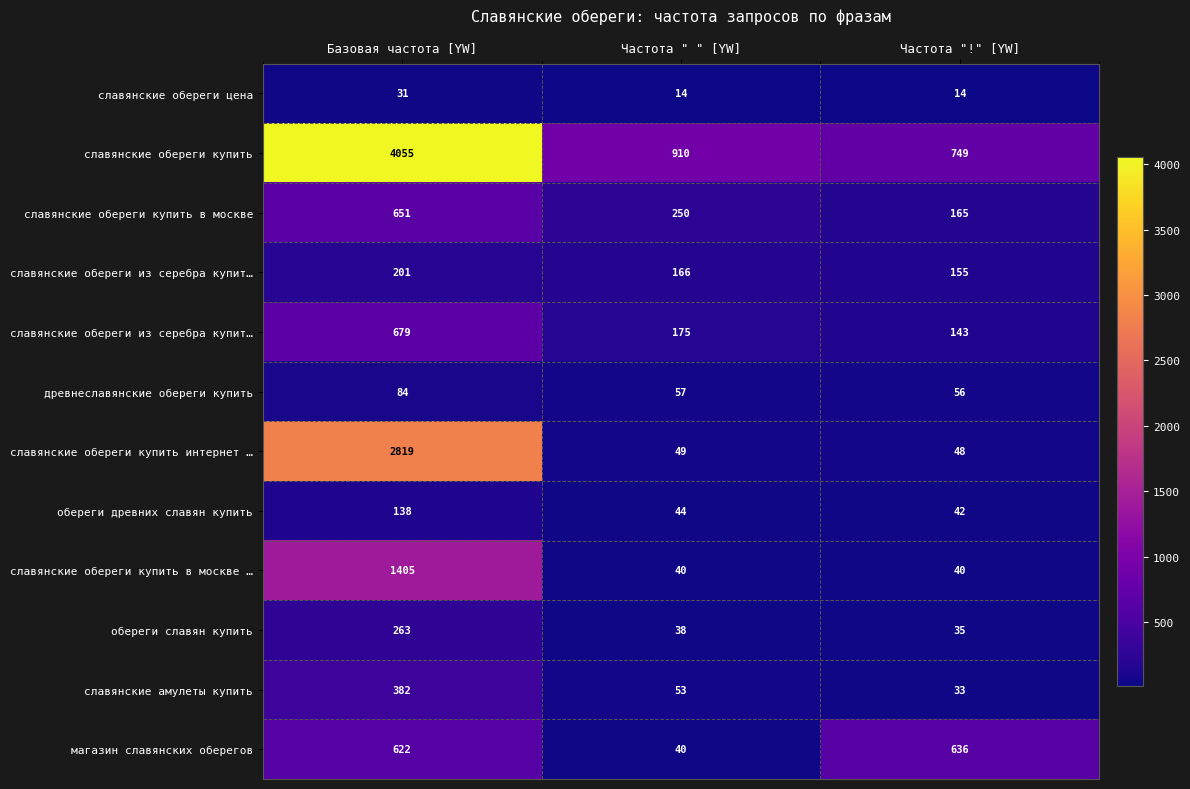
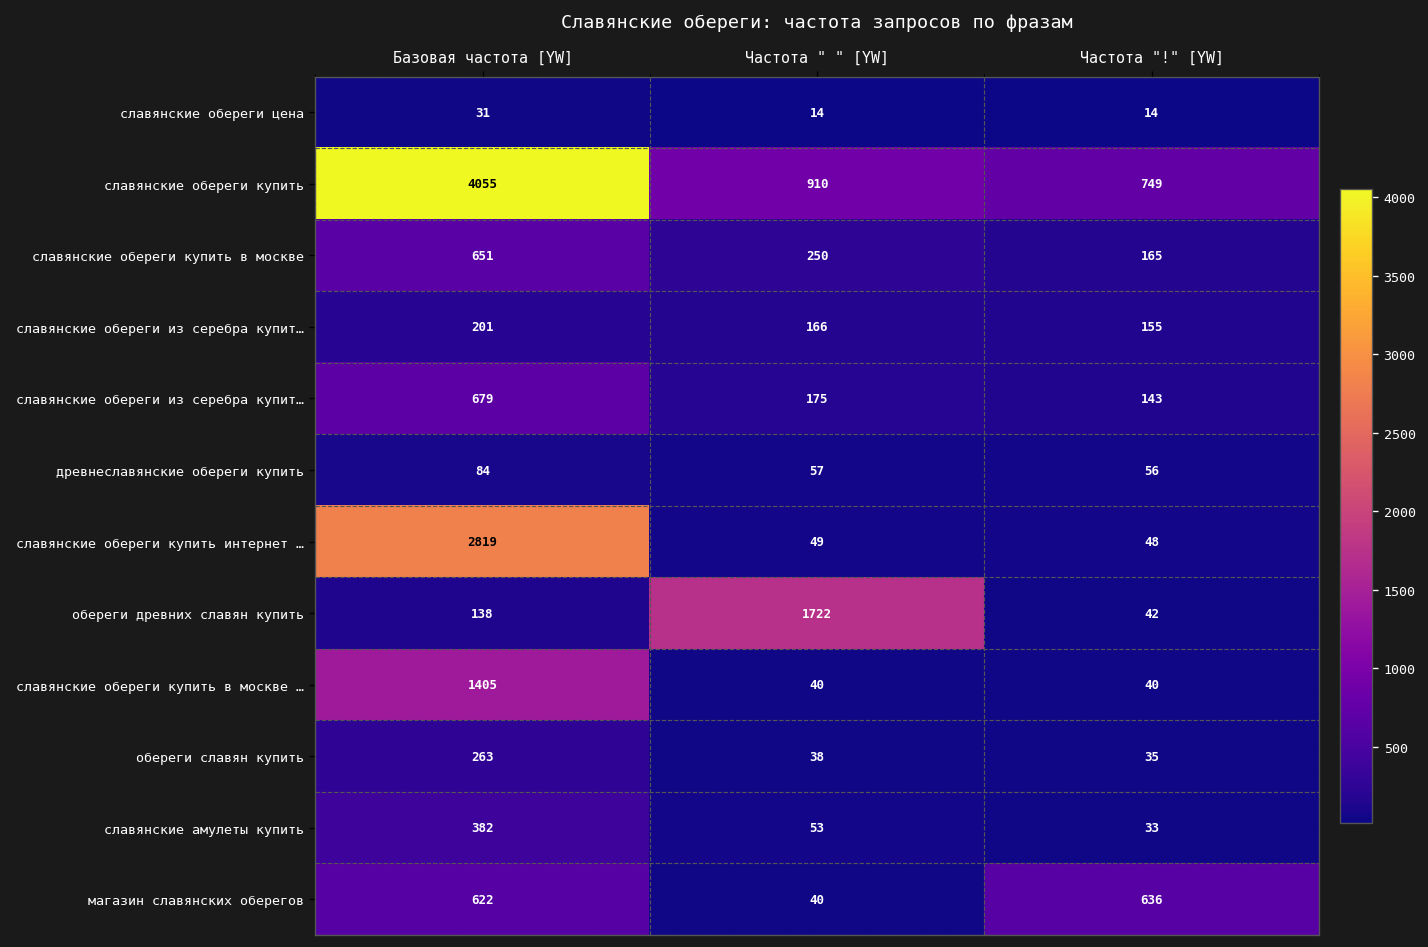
обереги древних славян купить, Частота " " [YW]: 44 -> 1722
